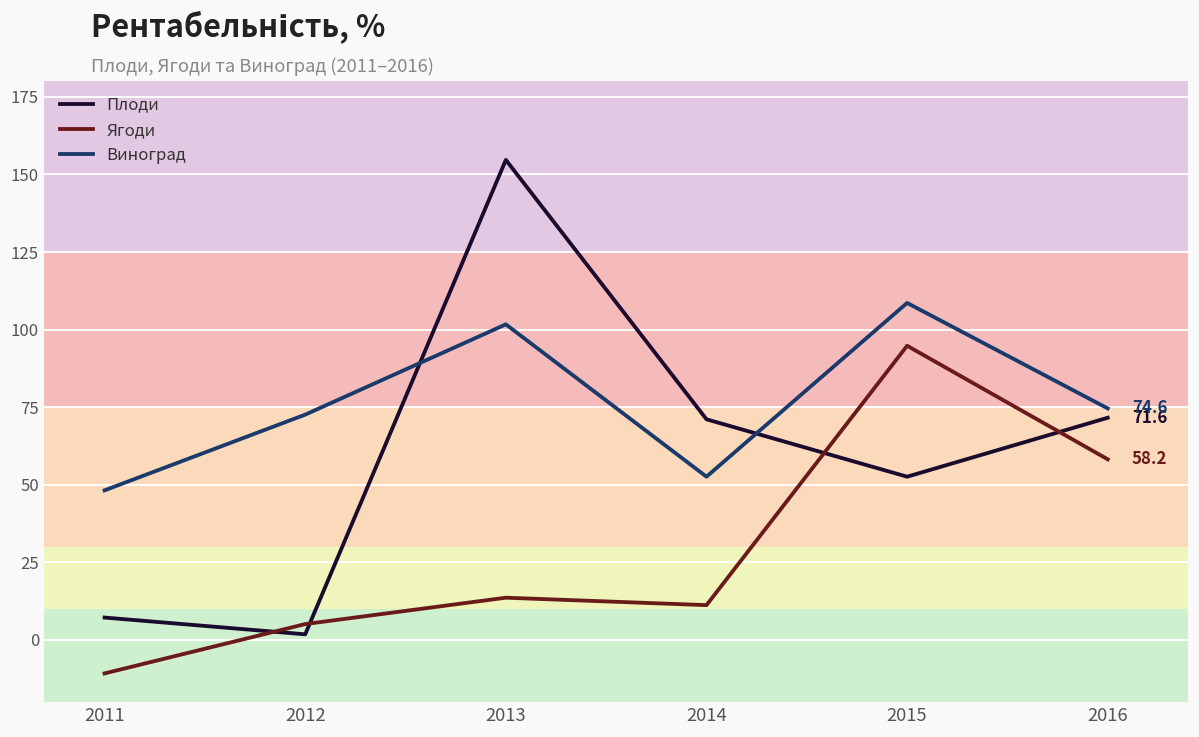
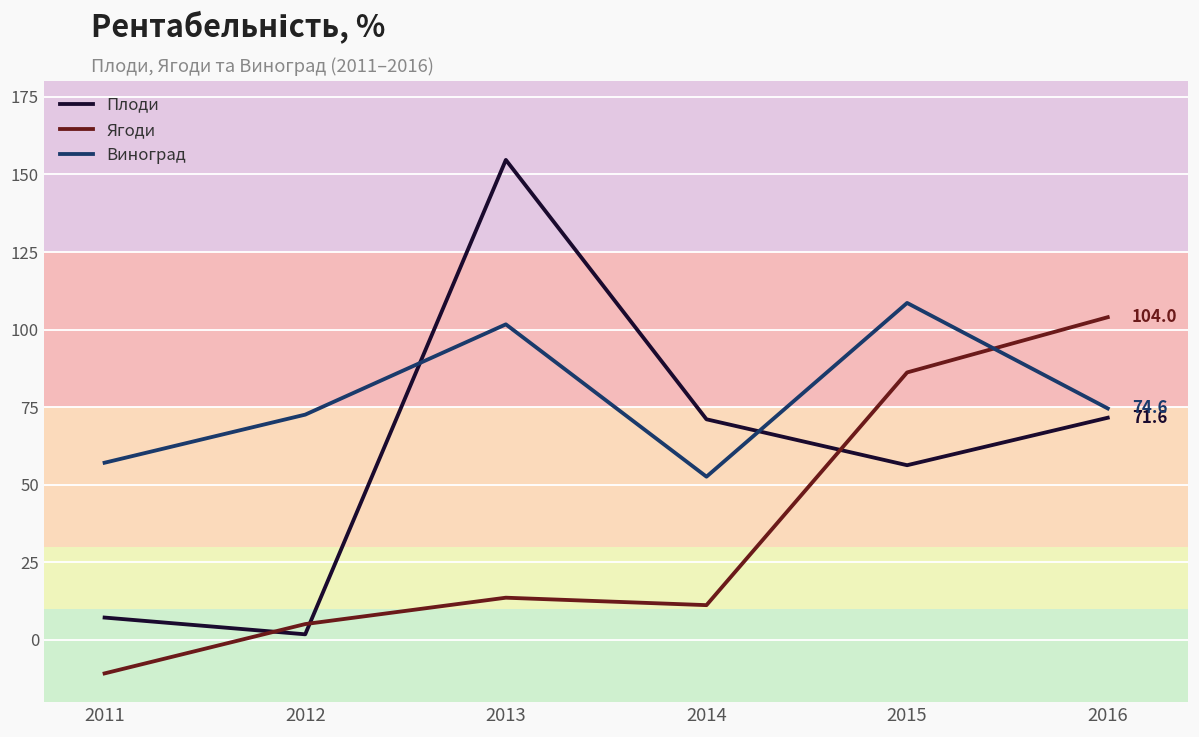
Виноград, 2011: 48 -> 57
Плоди, 2015: 53 -> 56
Ягоди, 2015: 95 -> 86
Ягоди, 2016: 58.2 -> 104.0
